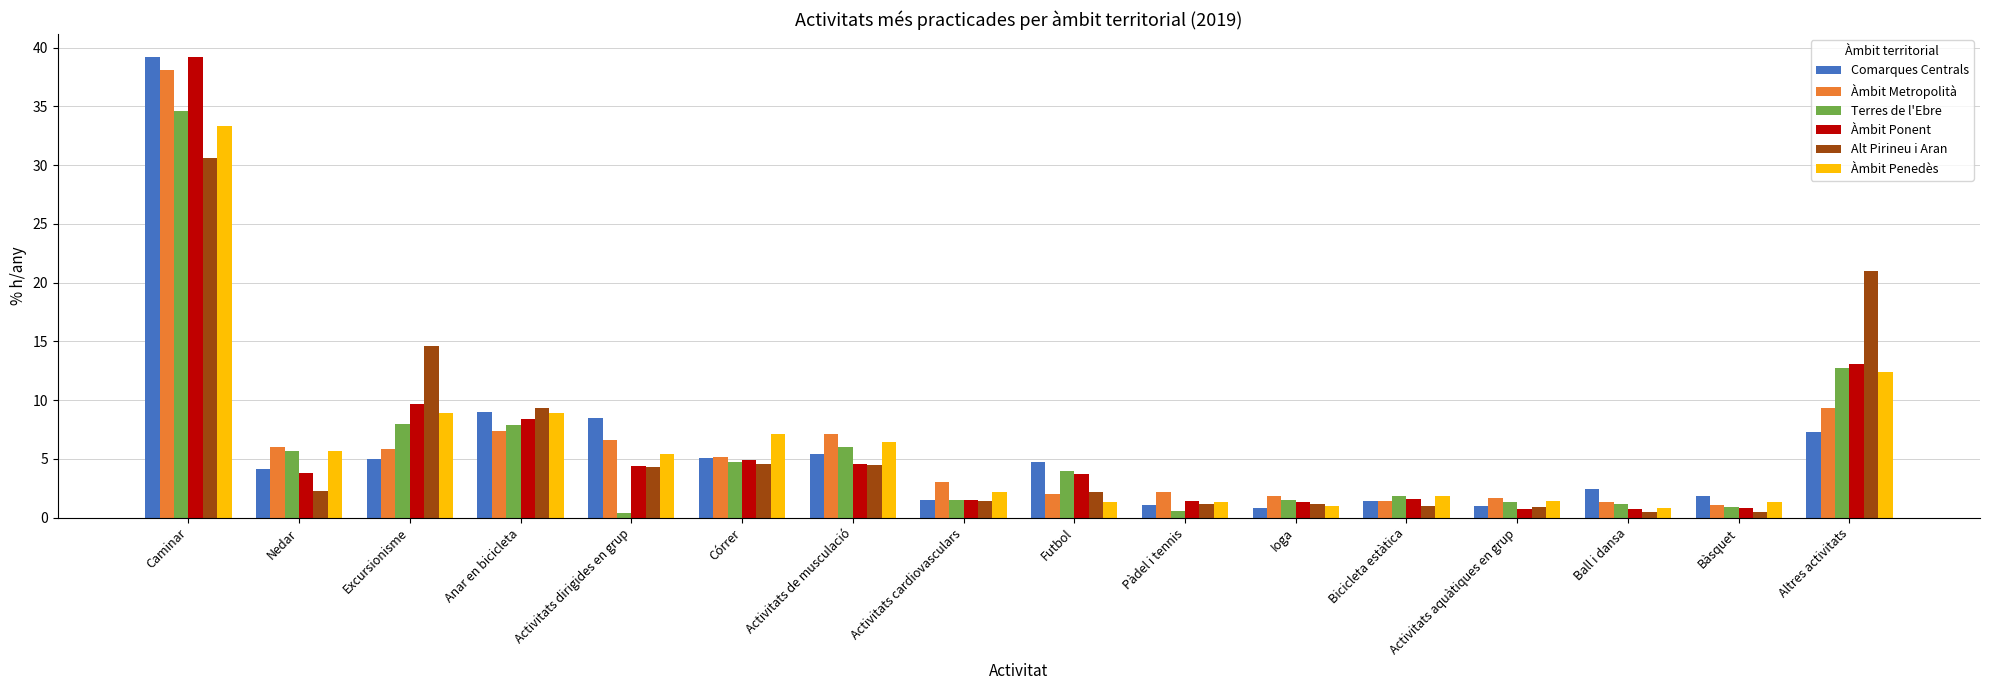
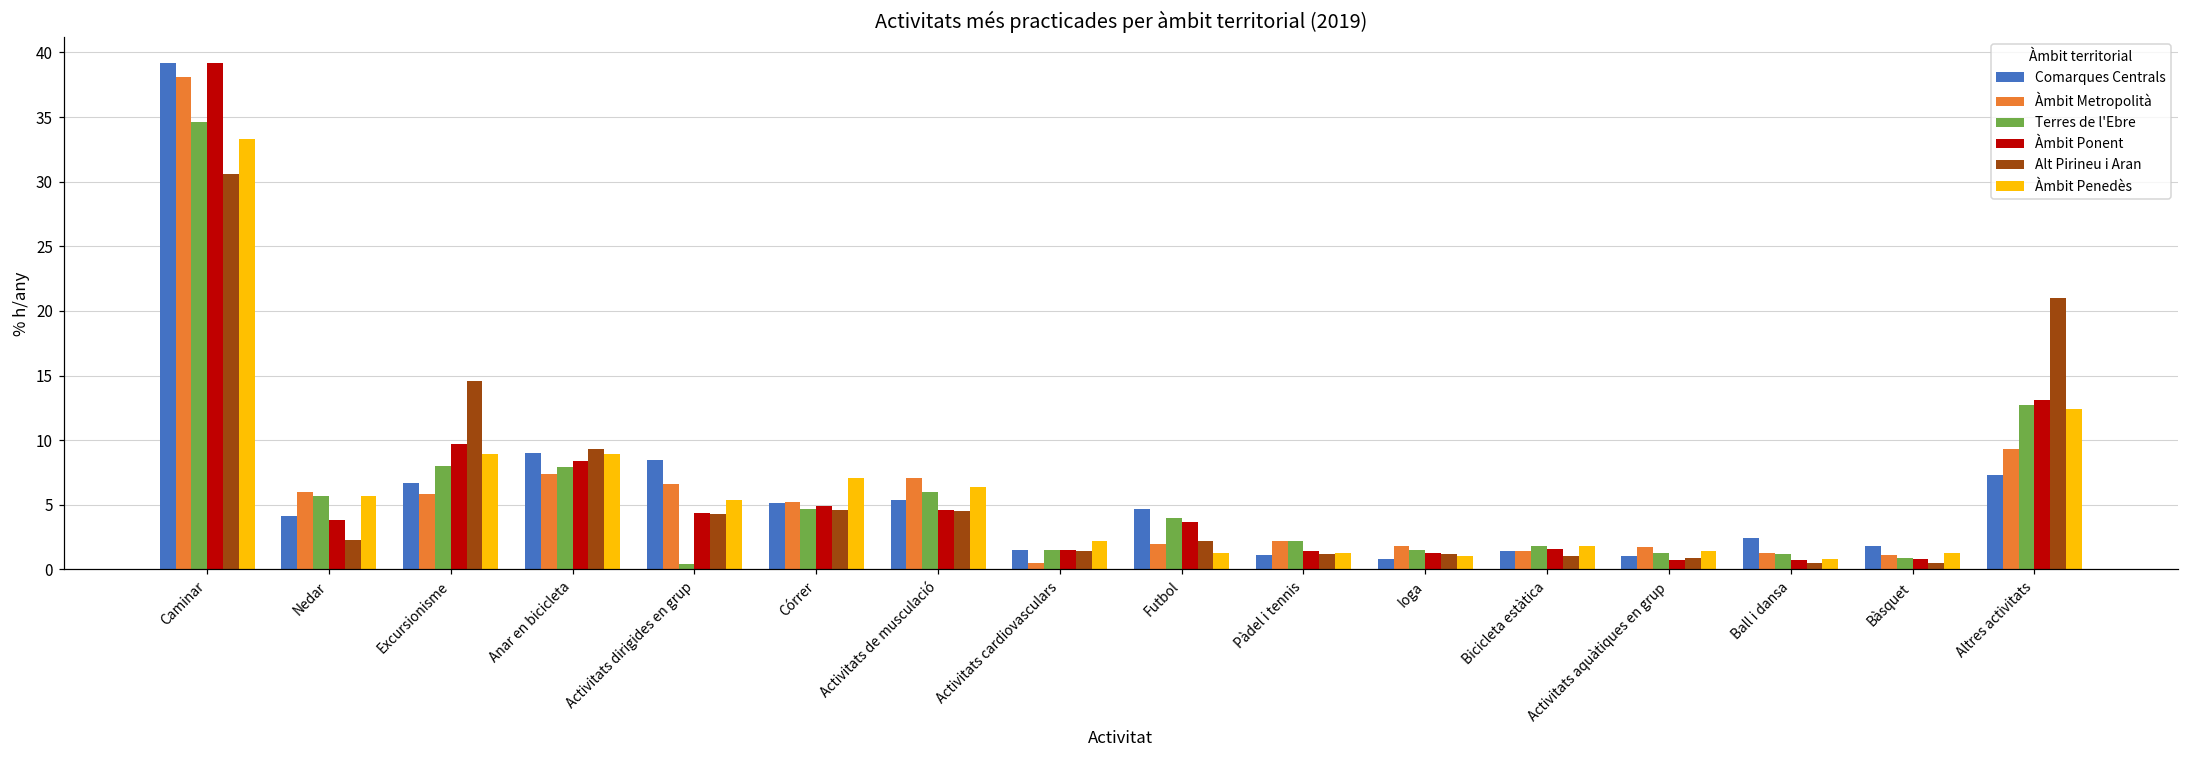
Comarques Centrals, Excursionisme: 5.0 -> 6.7
Àmbit Metropolità, Activitats cardiovasculars: 3.0 -> 0.5
Terres de l'Ebre, Pàdel i tennis: 0.6 -> 2.2
